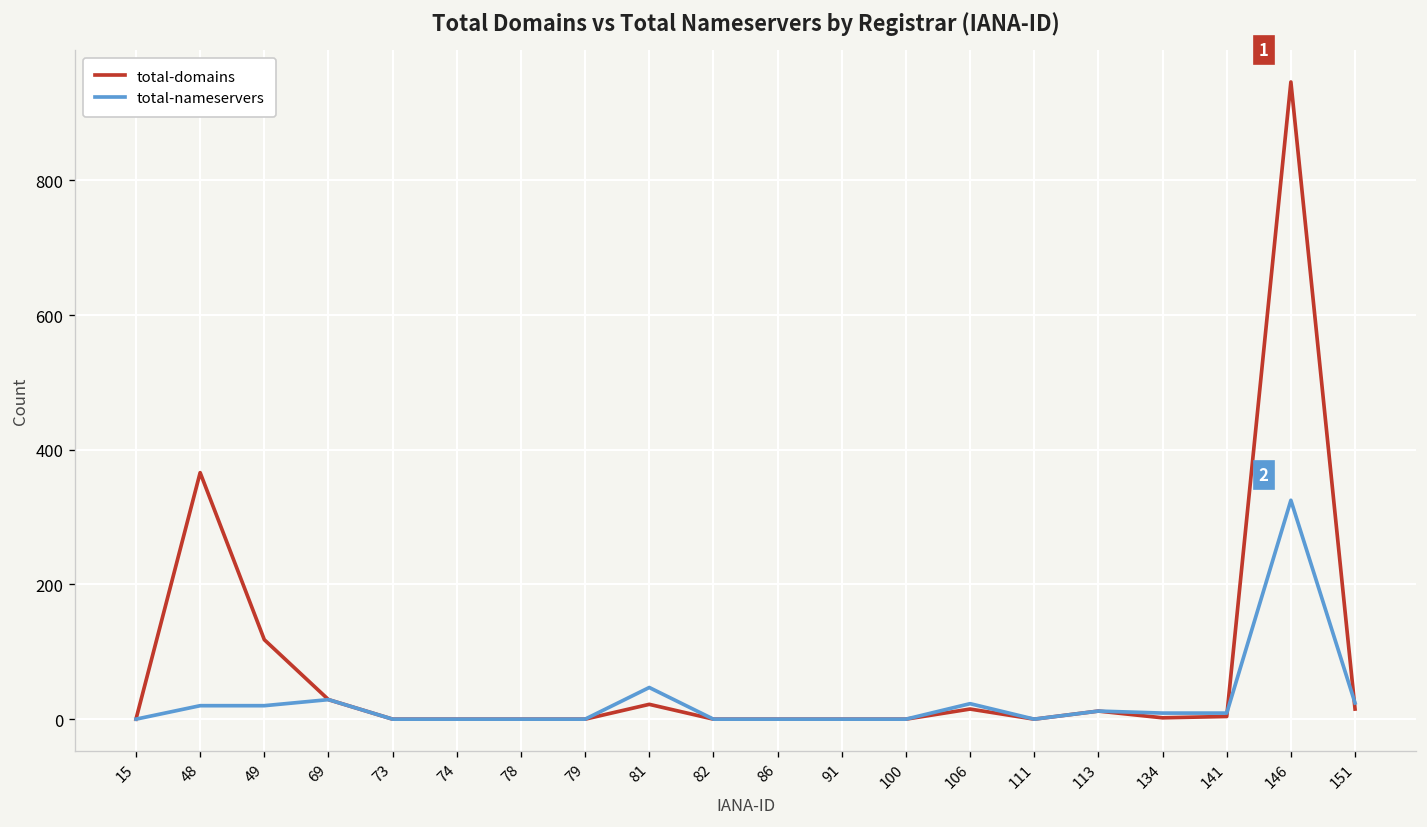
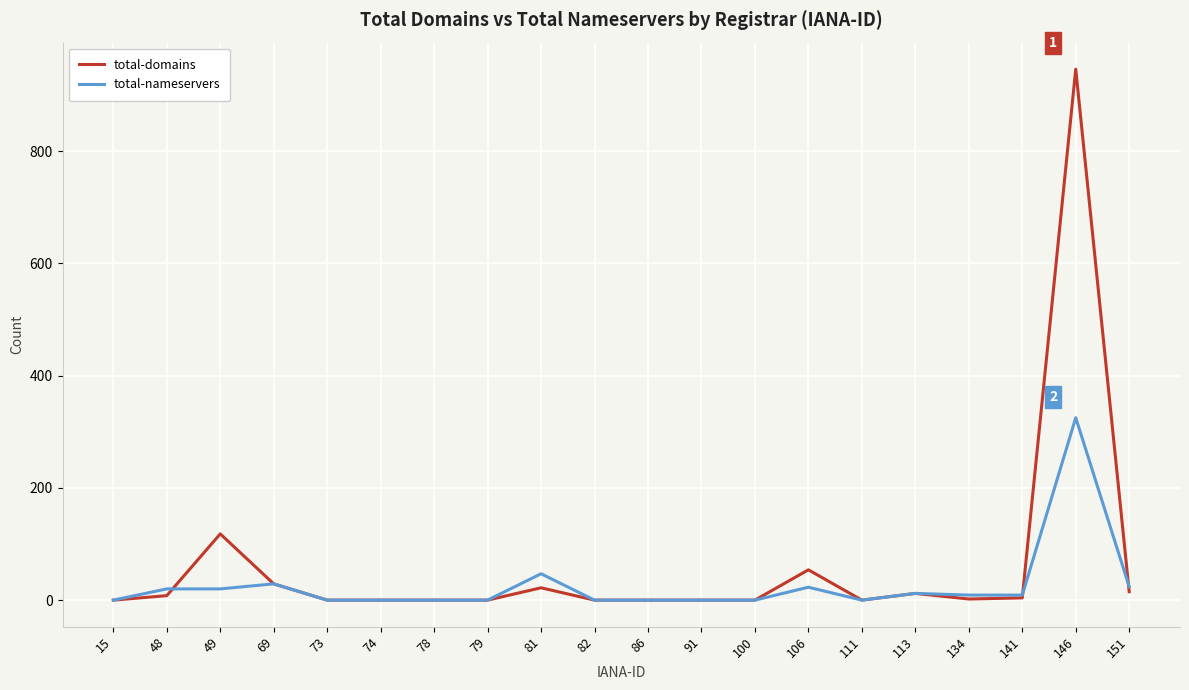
total-domains, 48: 370 -> 10
total-domains, 106: 20 -> 50
